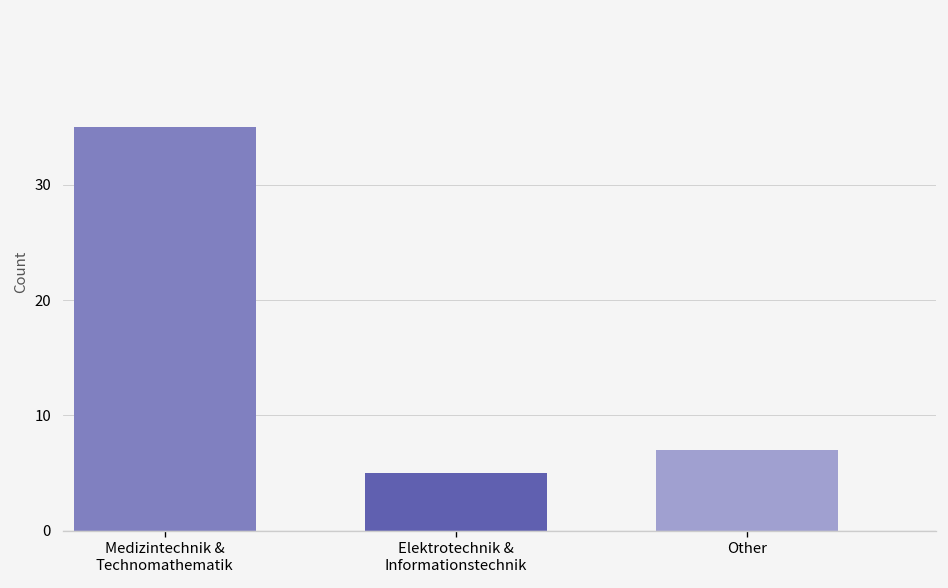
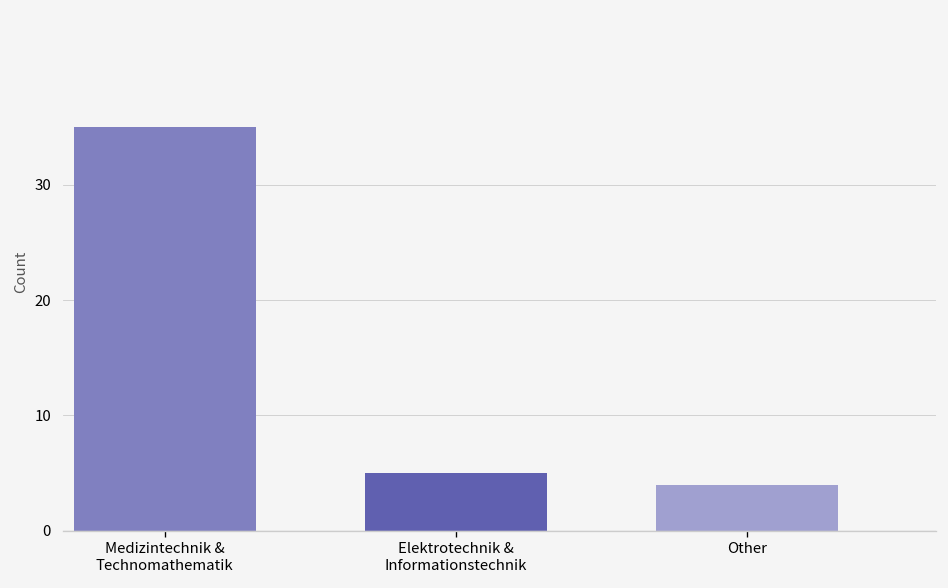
Other: 7 -> 4
